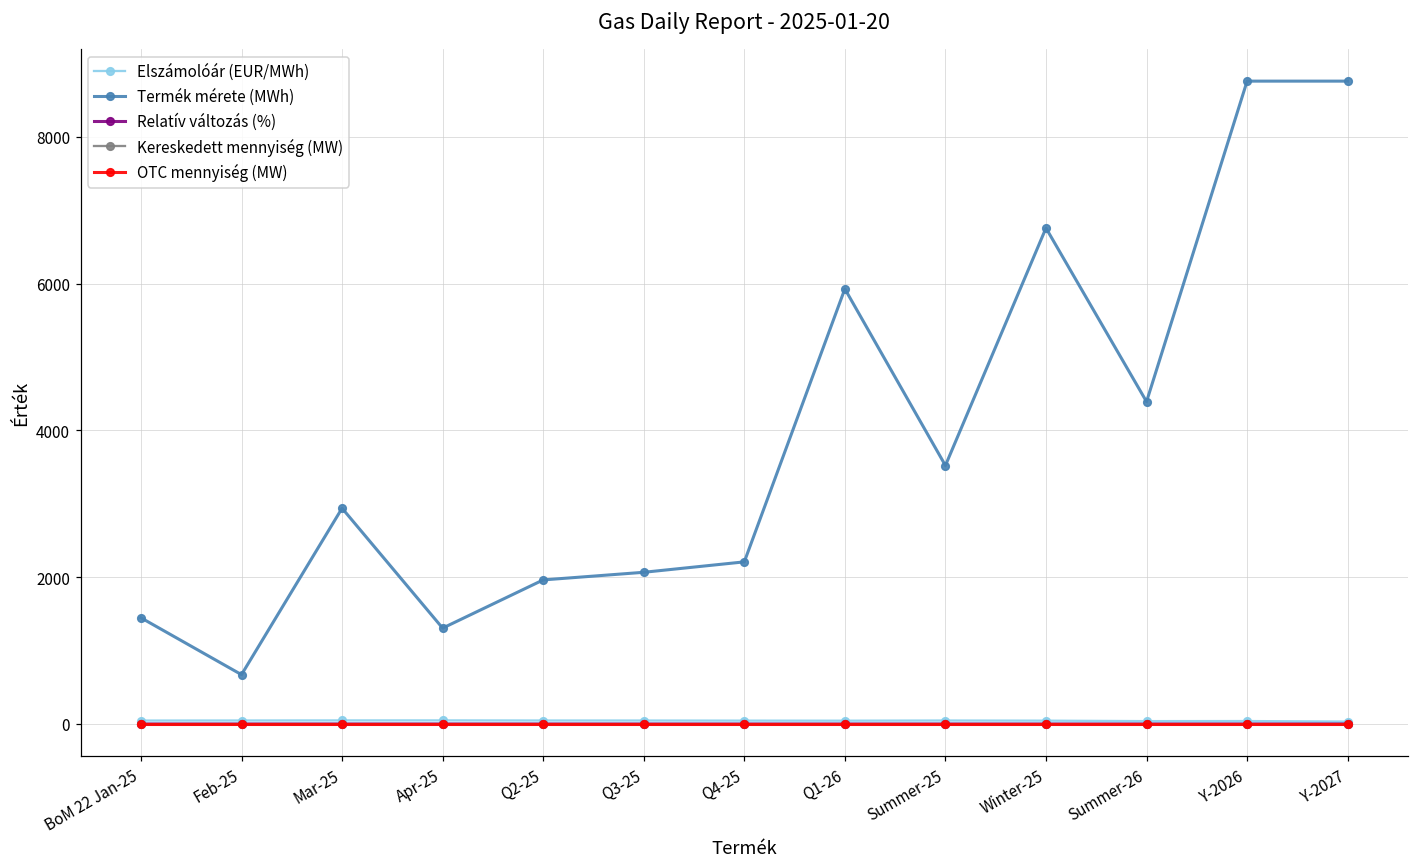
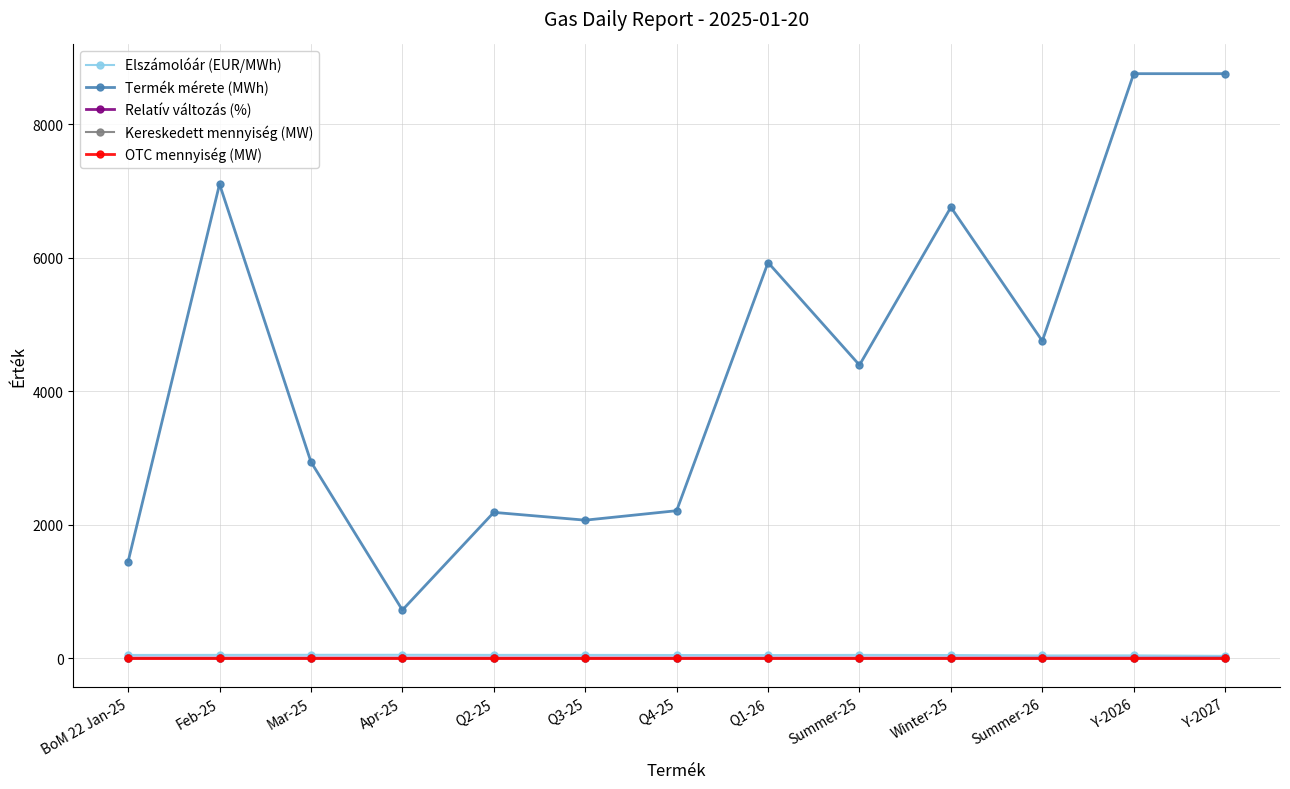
Termék mérete (MWh), Feb-25: 700 -> 7100
Termék mérete (MWh), Apr-25: 1300 -> 700
Termék mérete (MWh), Q2-25: 2000 -> 2200
Termék mérete (MWh), Summer-25: 3500 -> 4400
Termék mérete (MWh), Summer-26: 4400 -> 4800
